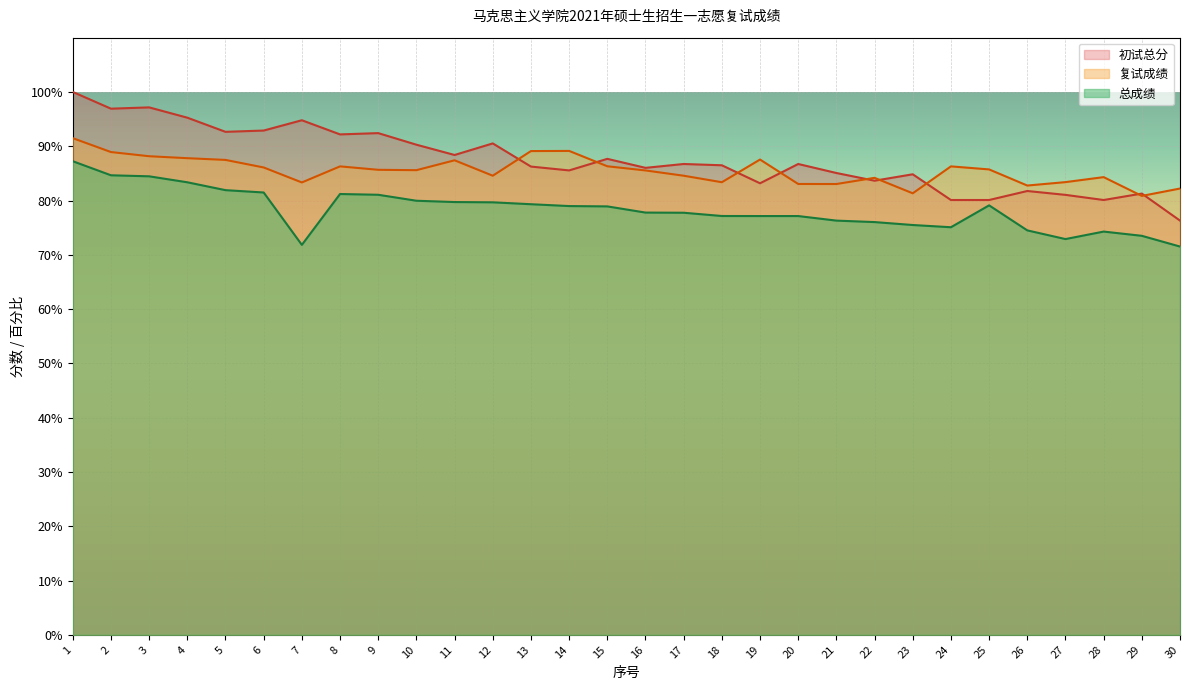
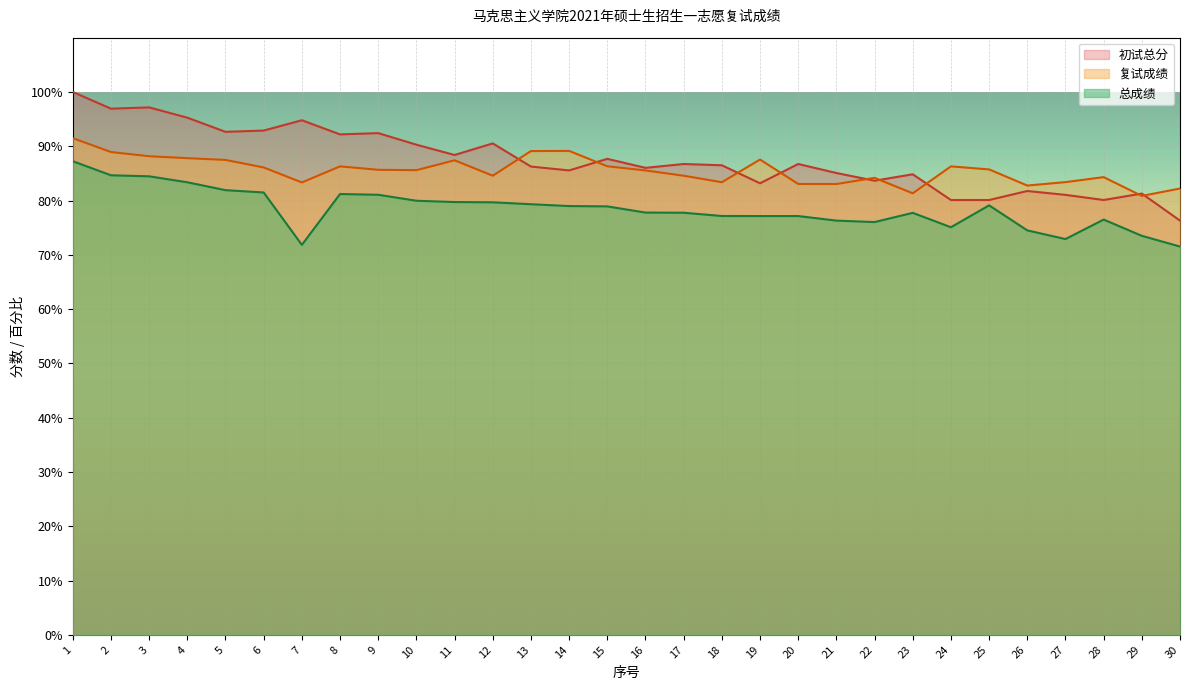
总成绩, 23: 75% -> 78%
总成绩, 28: 74% -> 76%
